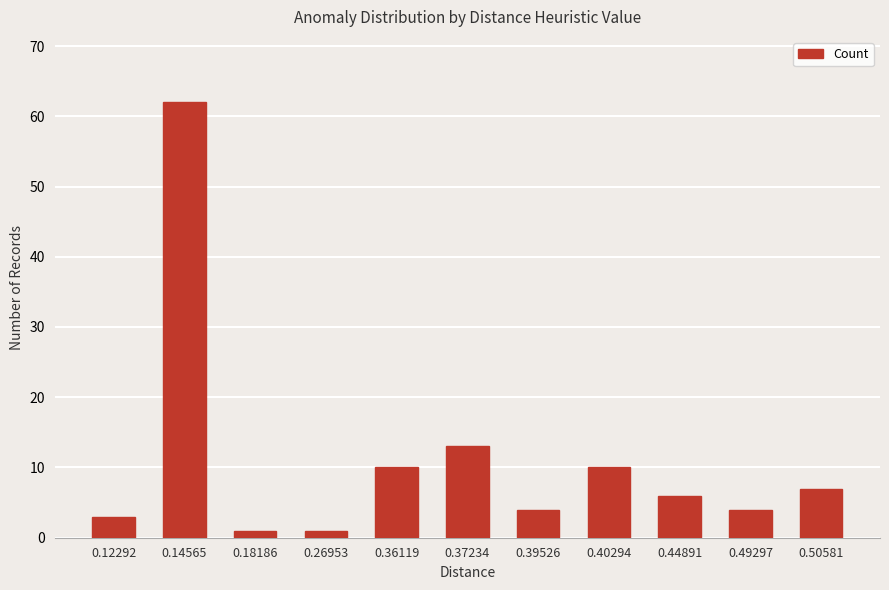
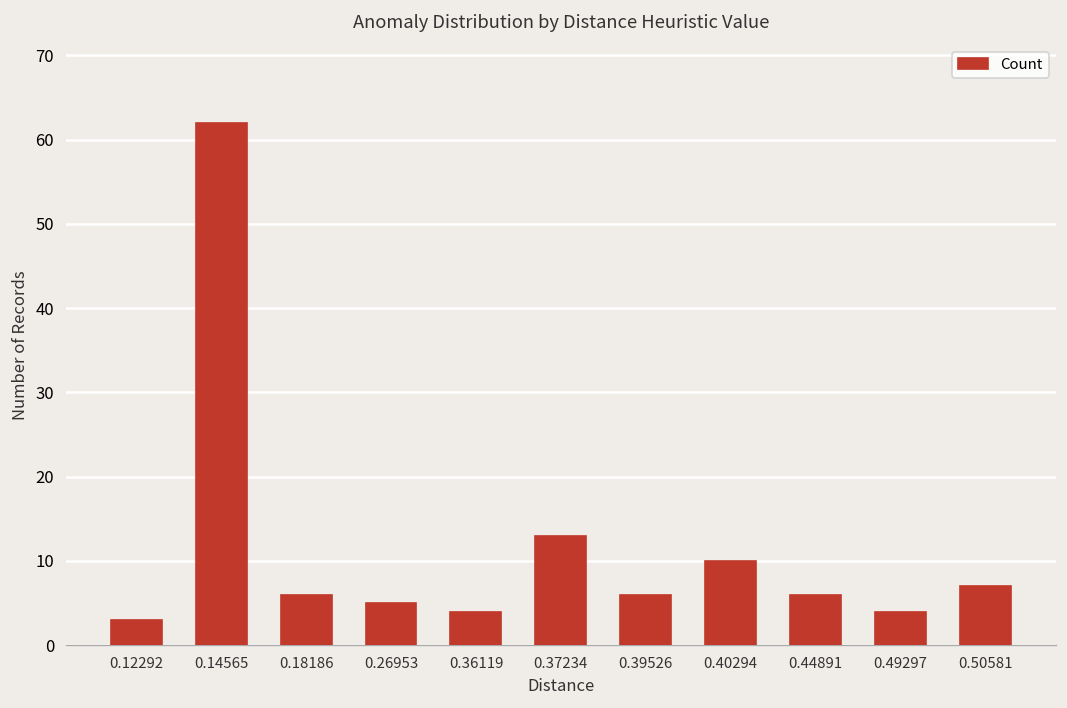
0.18186: 1 -> 6
0.26953: 1 -> 5
0.36119: 10 -> 4
0.39526: 4 -> 6
